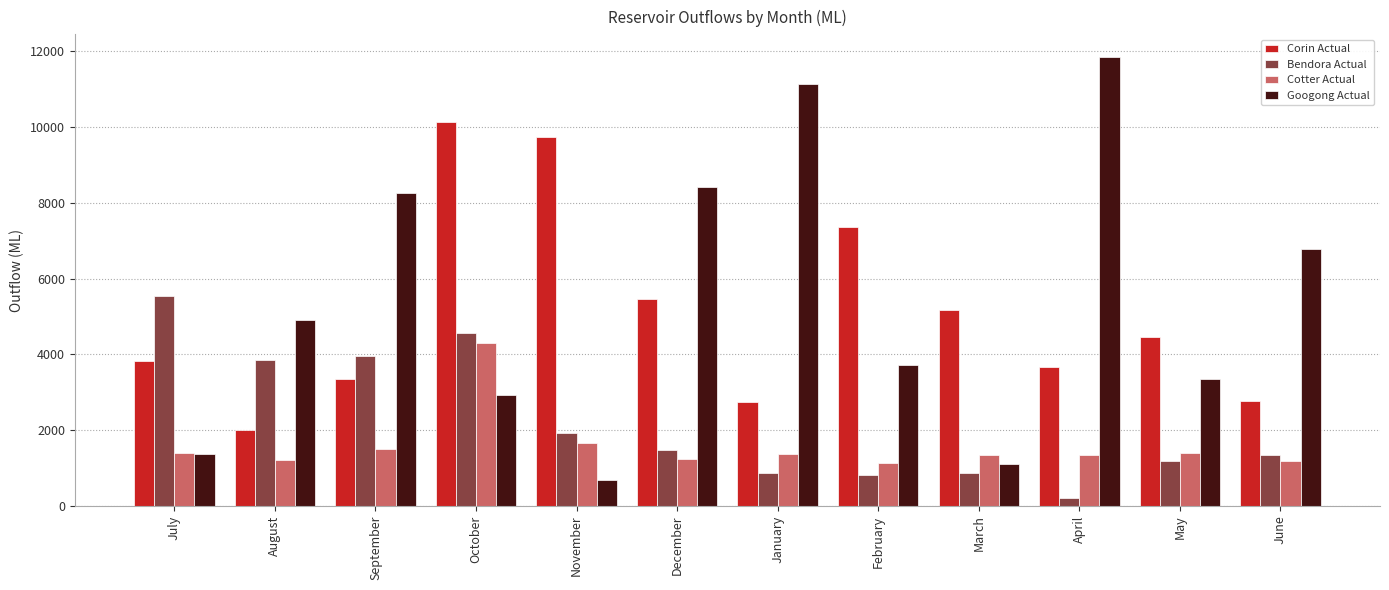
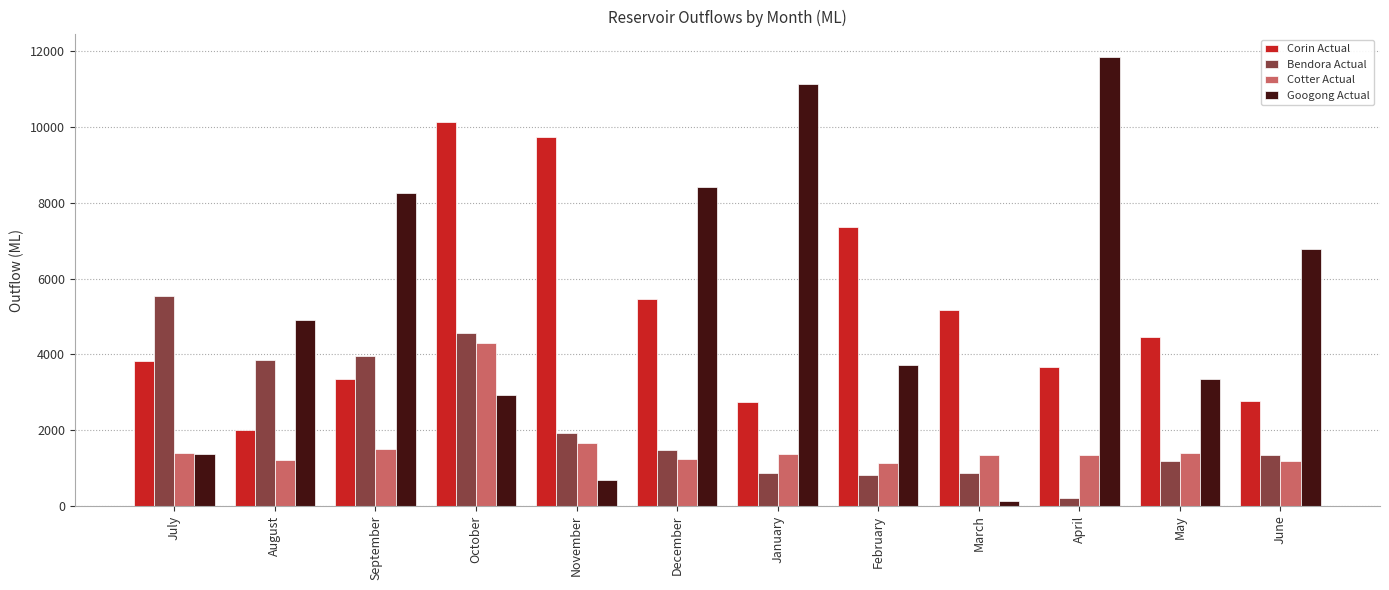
Googong Actual, March: 1100 -> 100
